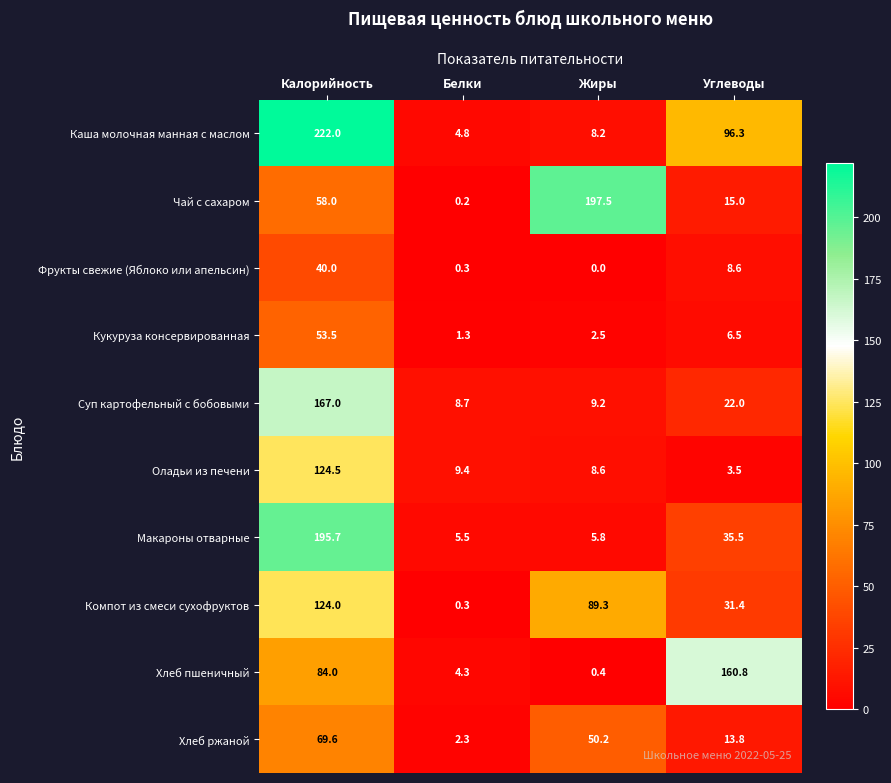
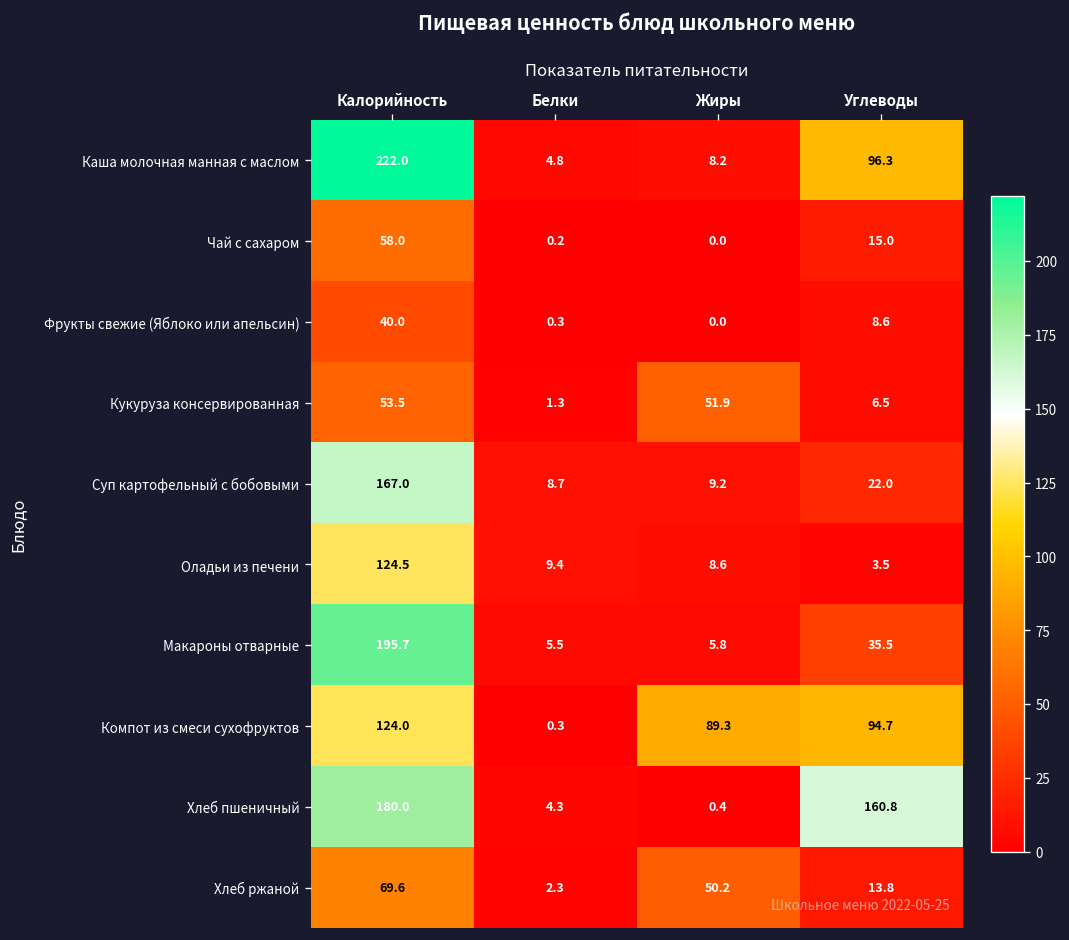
Чай с сахаром, Жиры: 197.5 -> 0.0
Кукуруза консервированная, Жиры: 2.5 -> 51.9
Компот из смеси сухофруктов, Углеводы: 31.4 -> 94.7
Хлеб пшеничный, Калорийность: 84.0 -> 180.0
